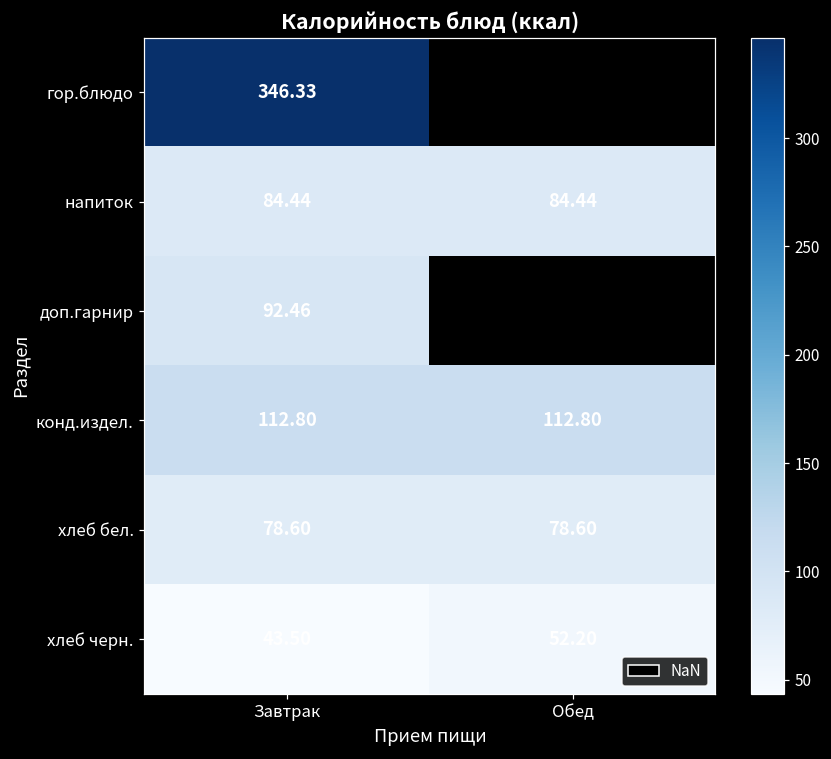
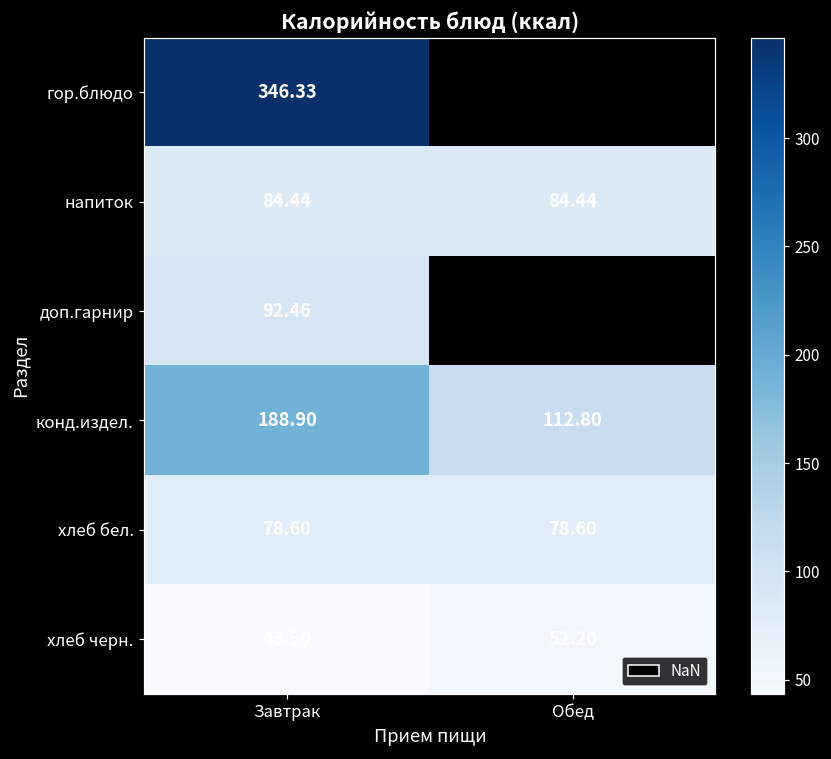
конд.издел., Завтрак: 112.80 -> 188.90
